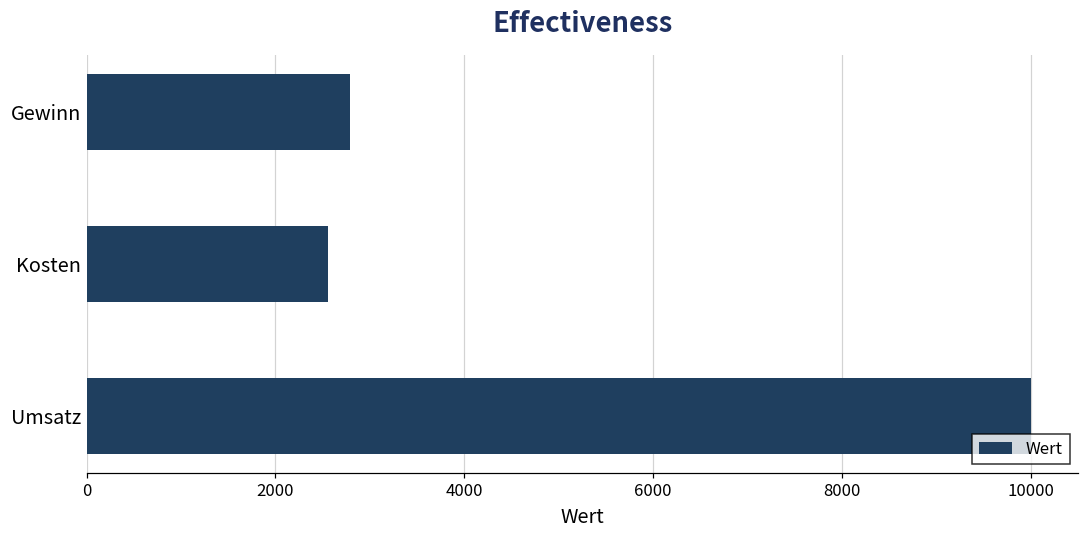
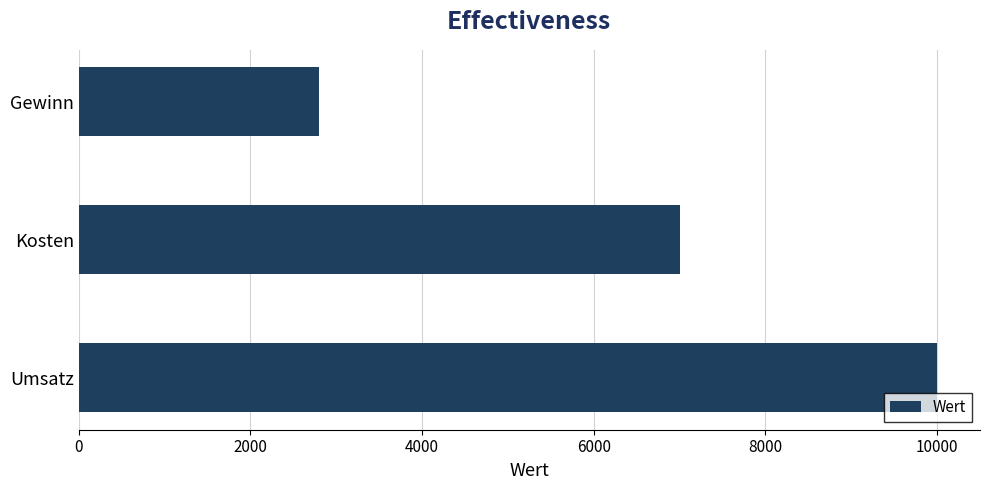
Kosten: 2600 -> 7000
